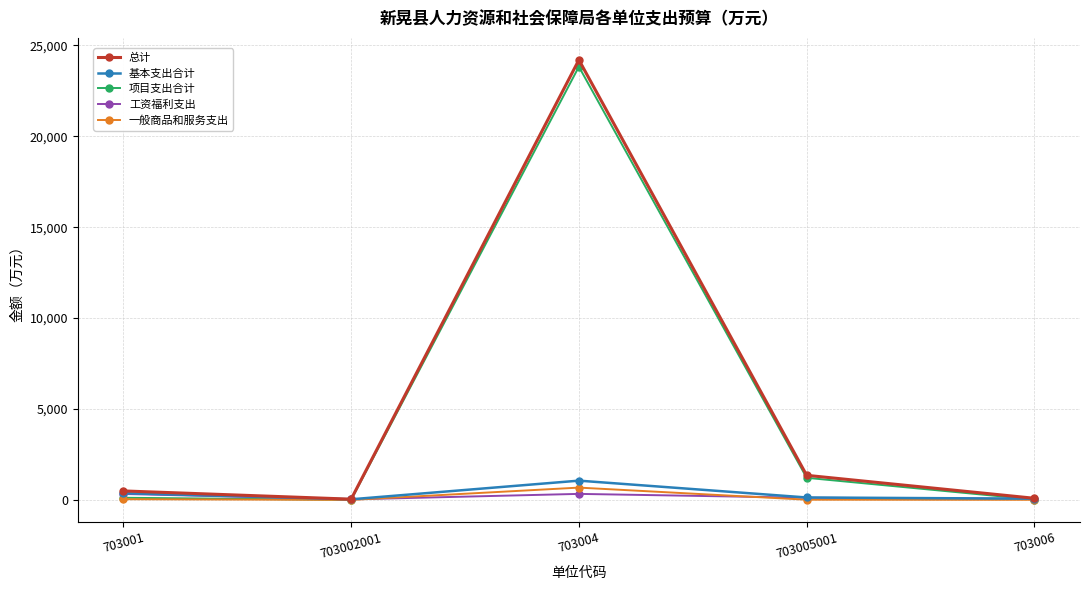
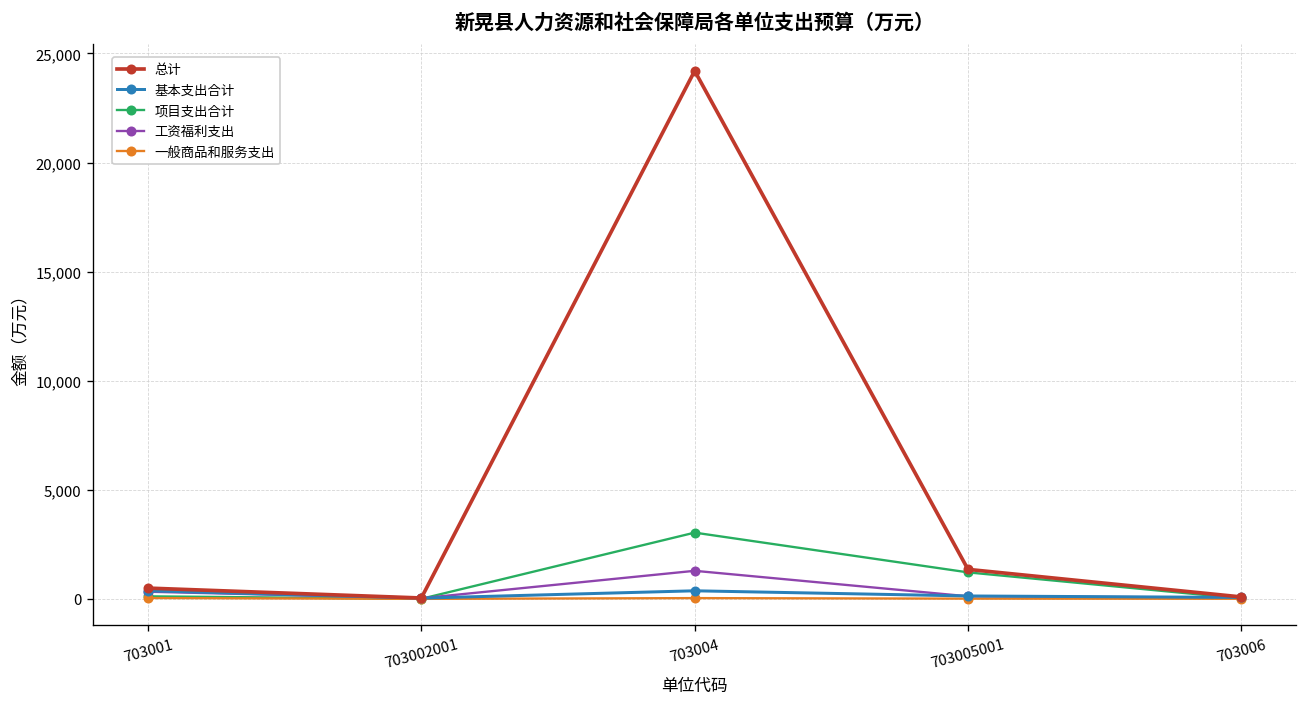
基本支出合计, 703004: 1,100 -> 400
项目支出合计, 703004: 23,800 -> 3,000
工资福利支出, 703004: 300 -> 1,300
一般商品和服务支出, 703004: 700 -> 0
